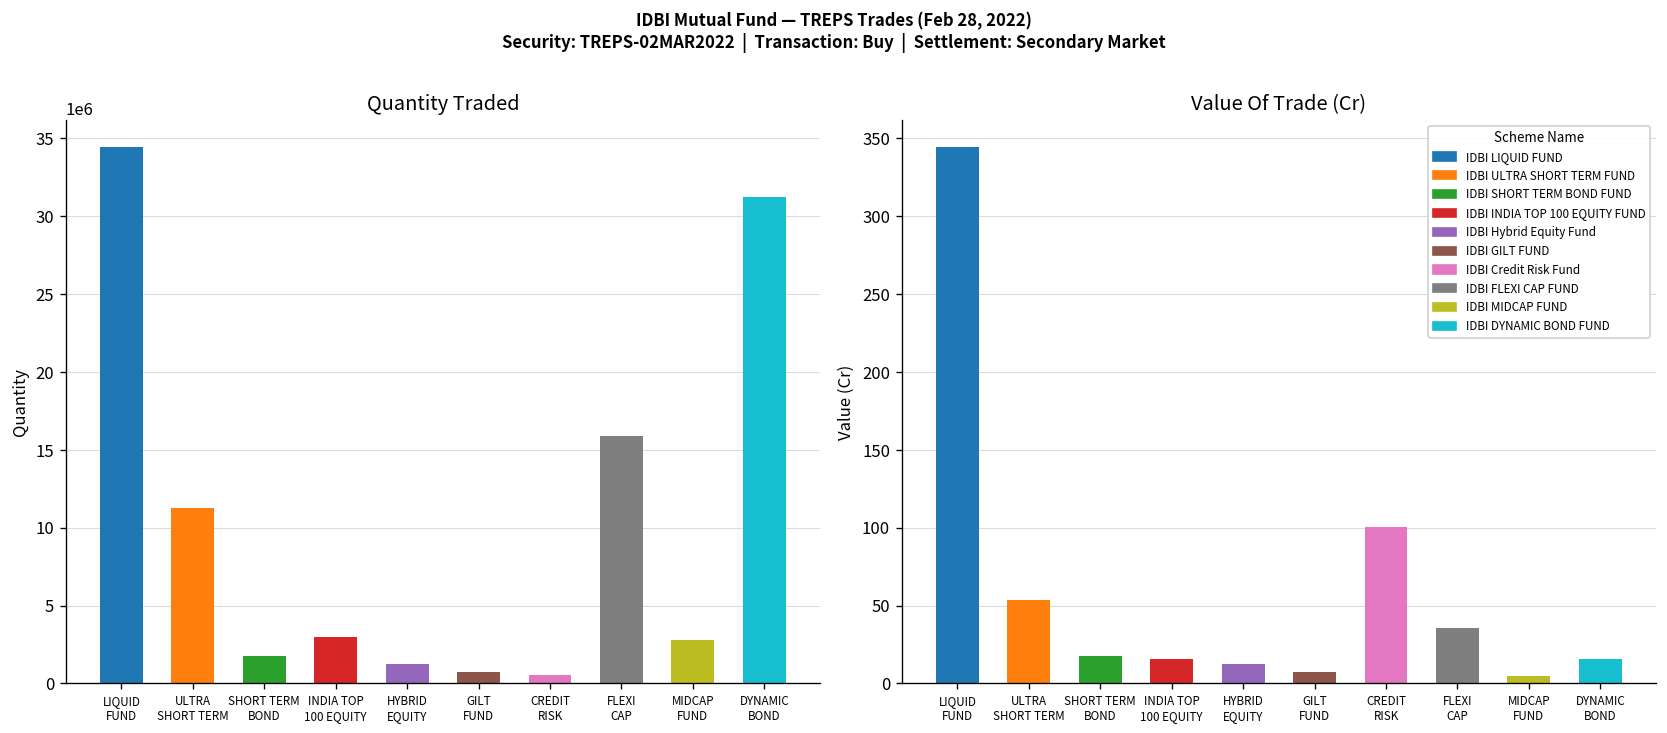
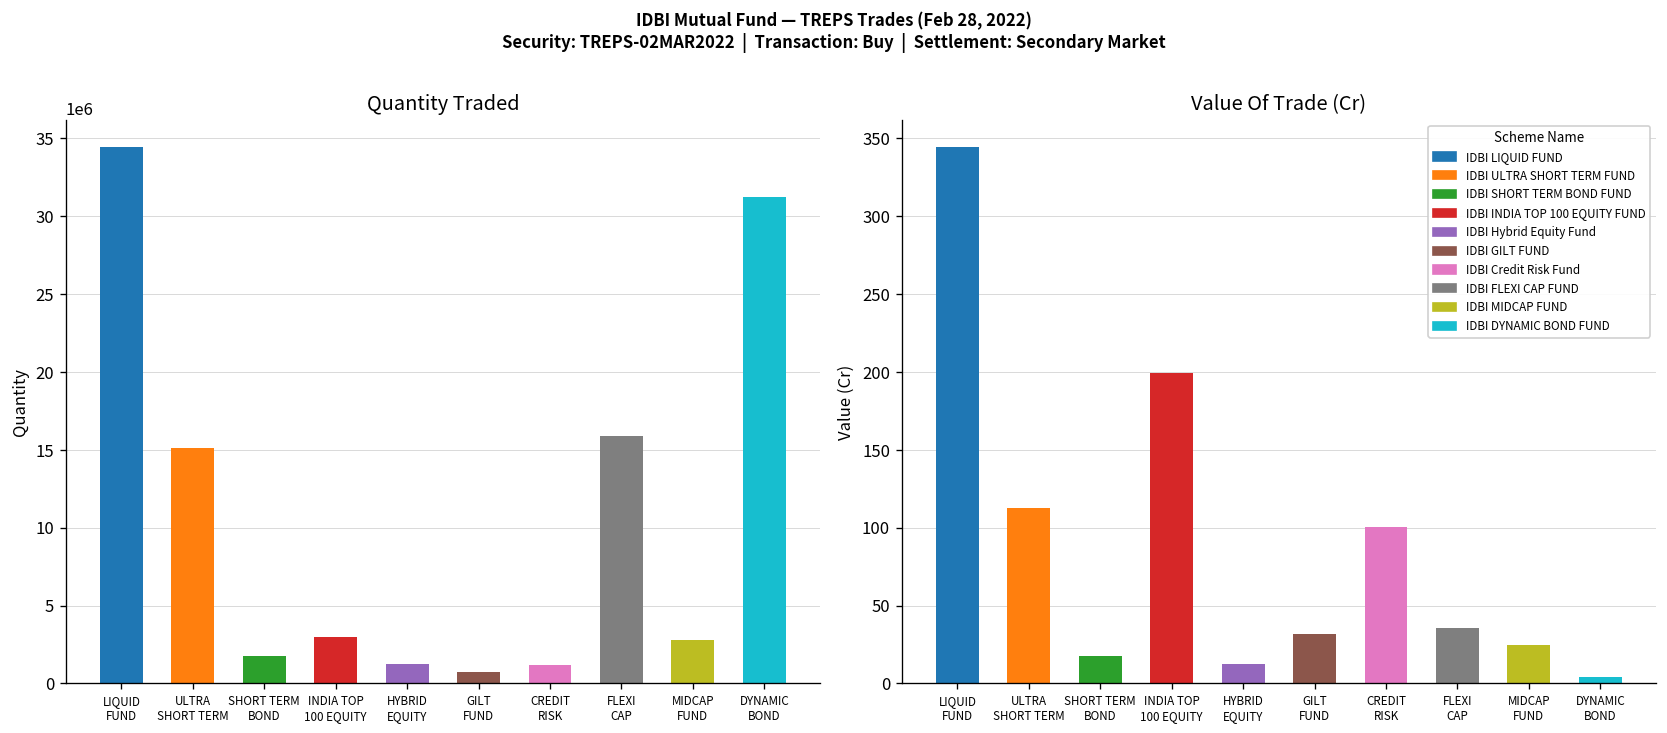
Quantity Traded, ULTRA SHORT TERM: 11300000 -> 15100000
Quantity Traded, CREDIT RISK: 500000 -> 1200000
Value Of Trade (Cr), ULTRA SHORT TERM: 54 -> 113
Value Of Trade (Cr), INDIA TOP 100 EQUITY: 16 -> 199
Value Of Trade (Cr), GILT FUND: 7 -> 32
Value Of Trade (Cr), MIDCAP FUND: 5 -> 25
Value Of Trade (Cr), DYNAMIC BOND: 16 -> 4
